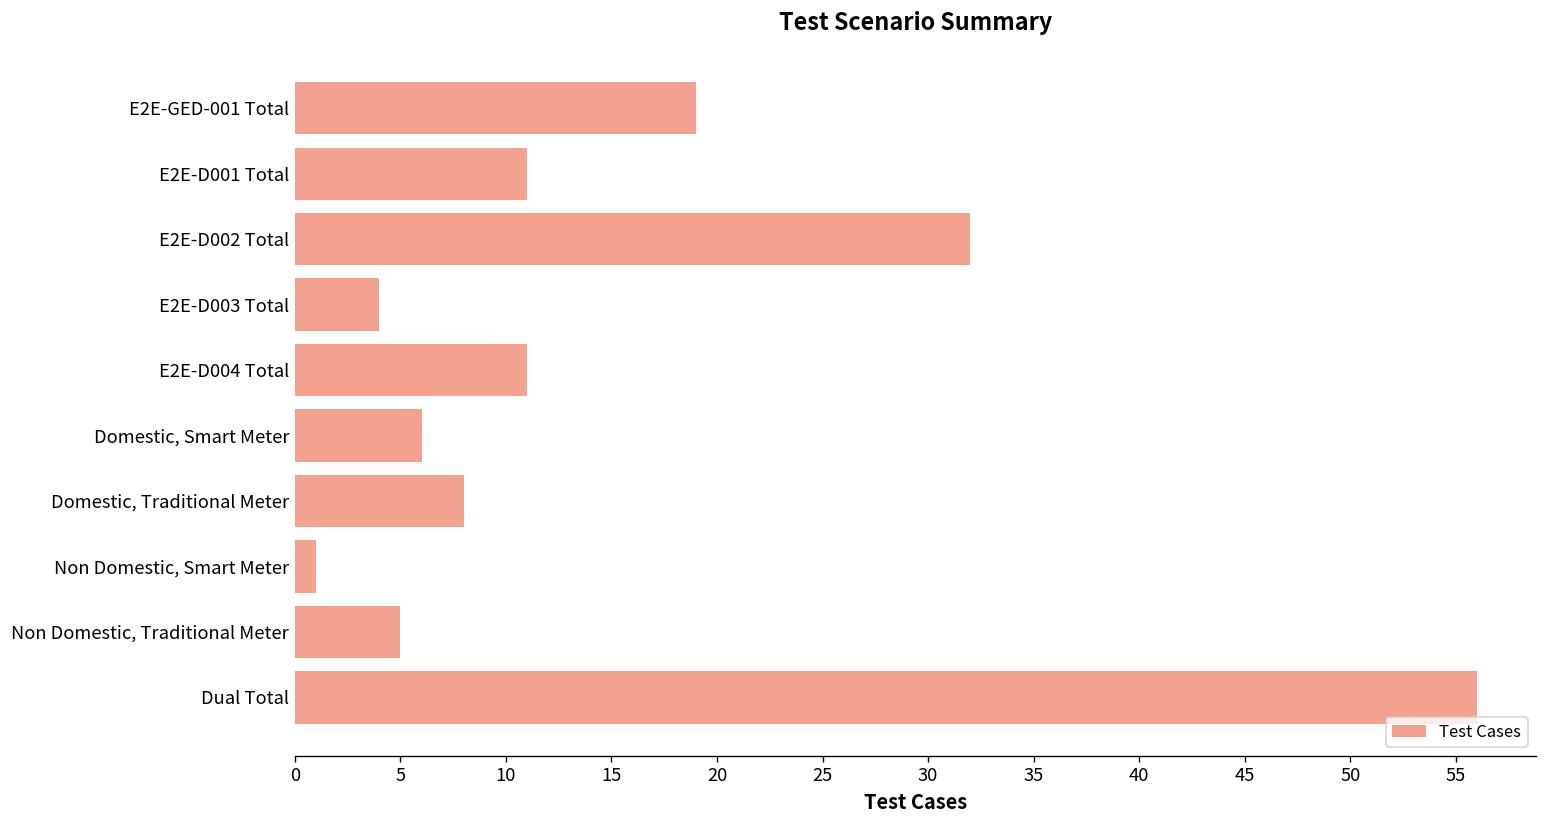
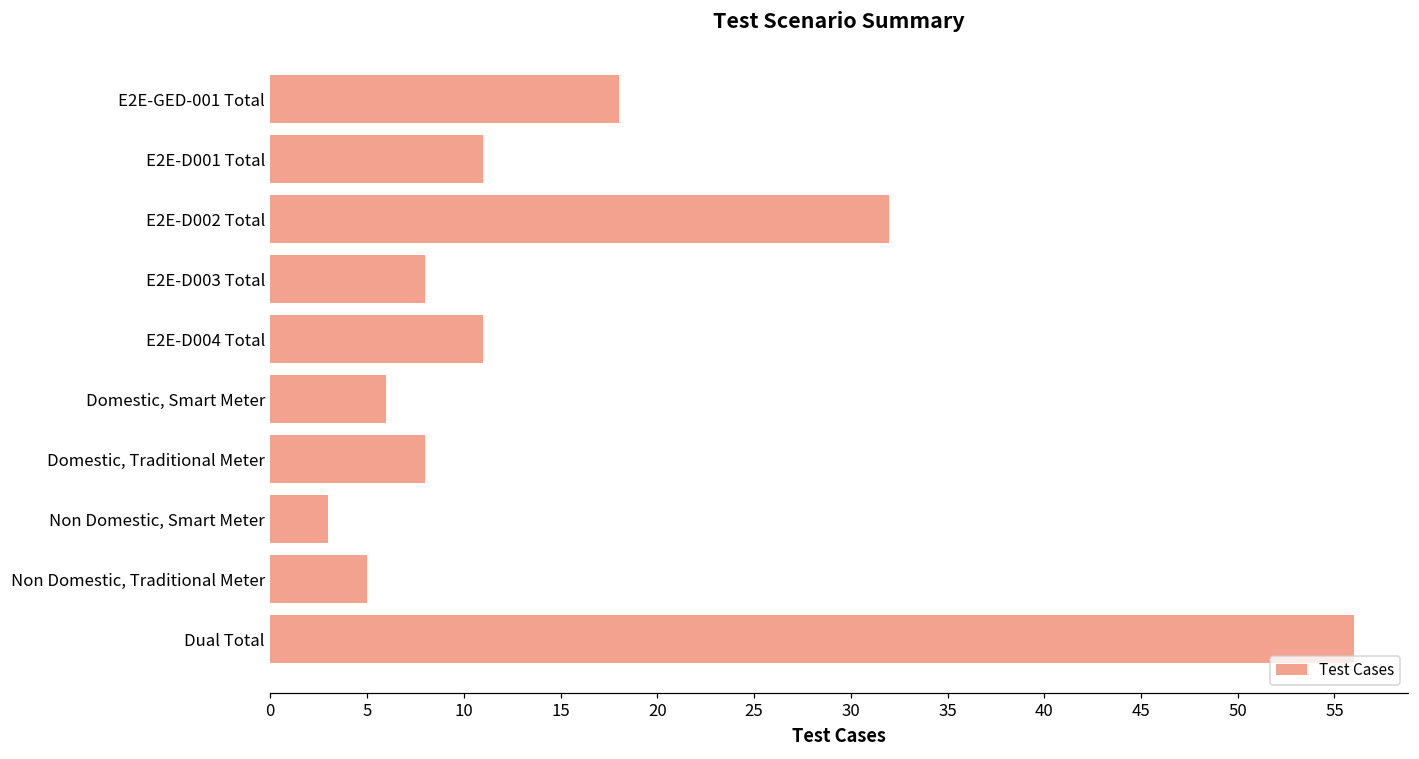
E2E-GED-001 Total: 19 -> 18
E2E-D003 Total: 4 -> 8
Non Domestic, Smart Meter: 1 -> 3
